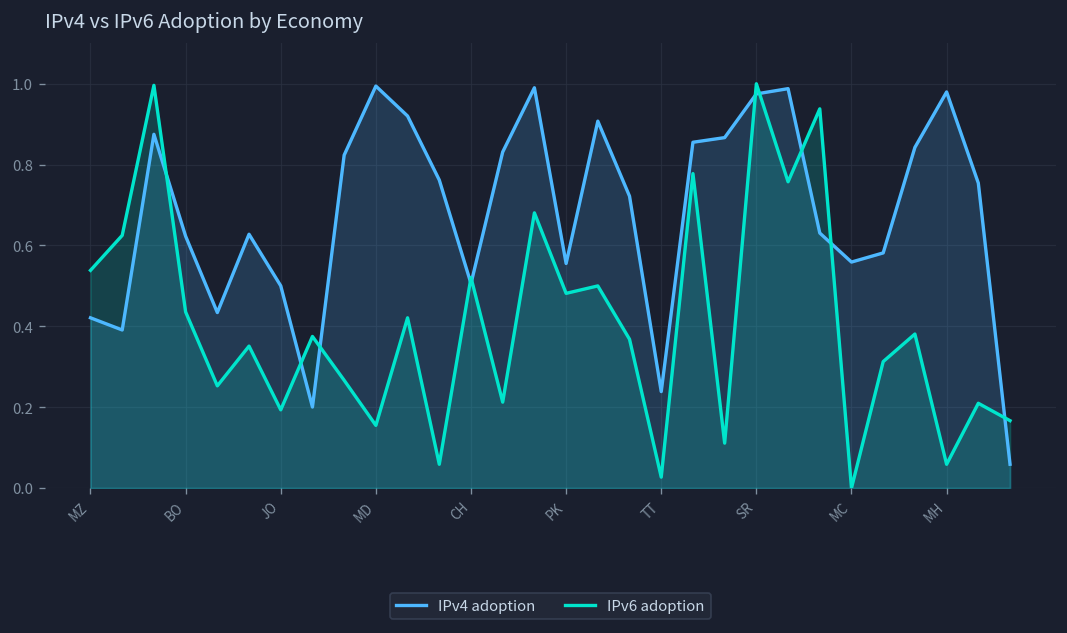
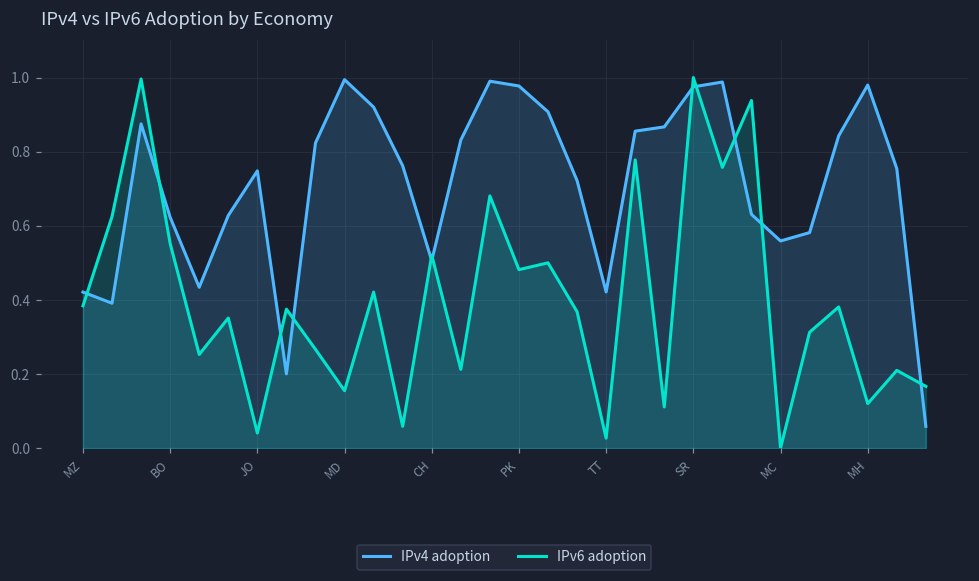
IPv6 adoption, MZ: 0.54 -> 0.38
IPv6 adoption, BO: 0.44 -> 0.55
IPv4 adoption, JO: 0.50 -> 0.75
IPv6 adoption, JO: 0.19 -> 0.04
IPv4 adoption, PK: 0.56 -> 0.98
IPv4 adoption, TT: 0.24 -> 0.42
IPv6 adoption, MH: 0.06 -> 0.12
